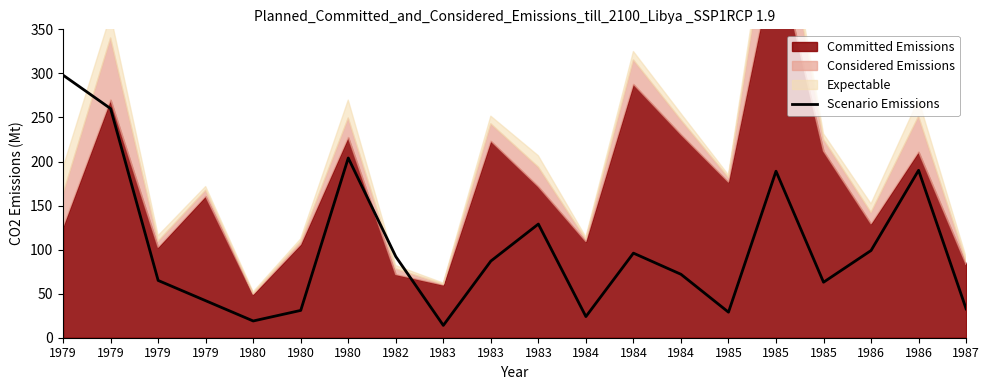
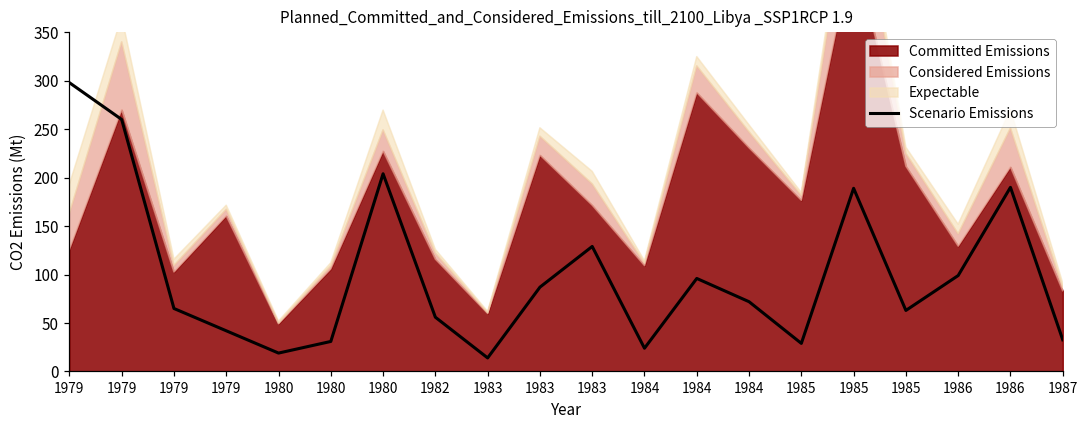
Scenario Emissions, 1982: 90 -> 60
Committed Emissions, 1982: 70 -> 120
